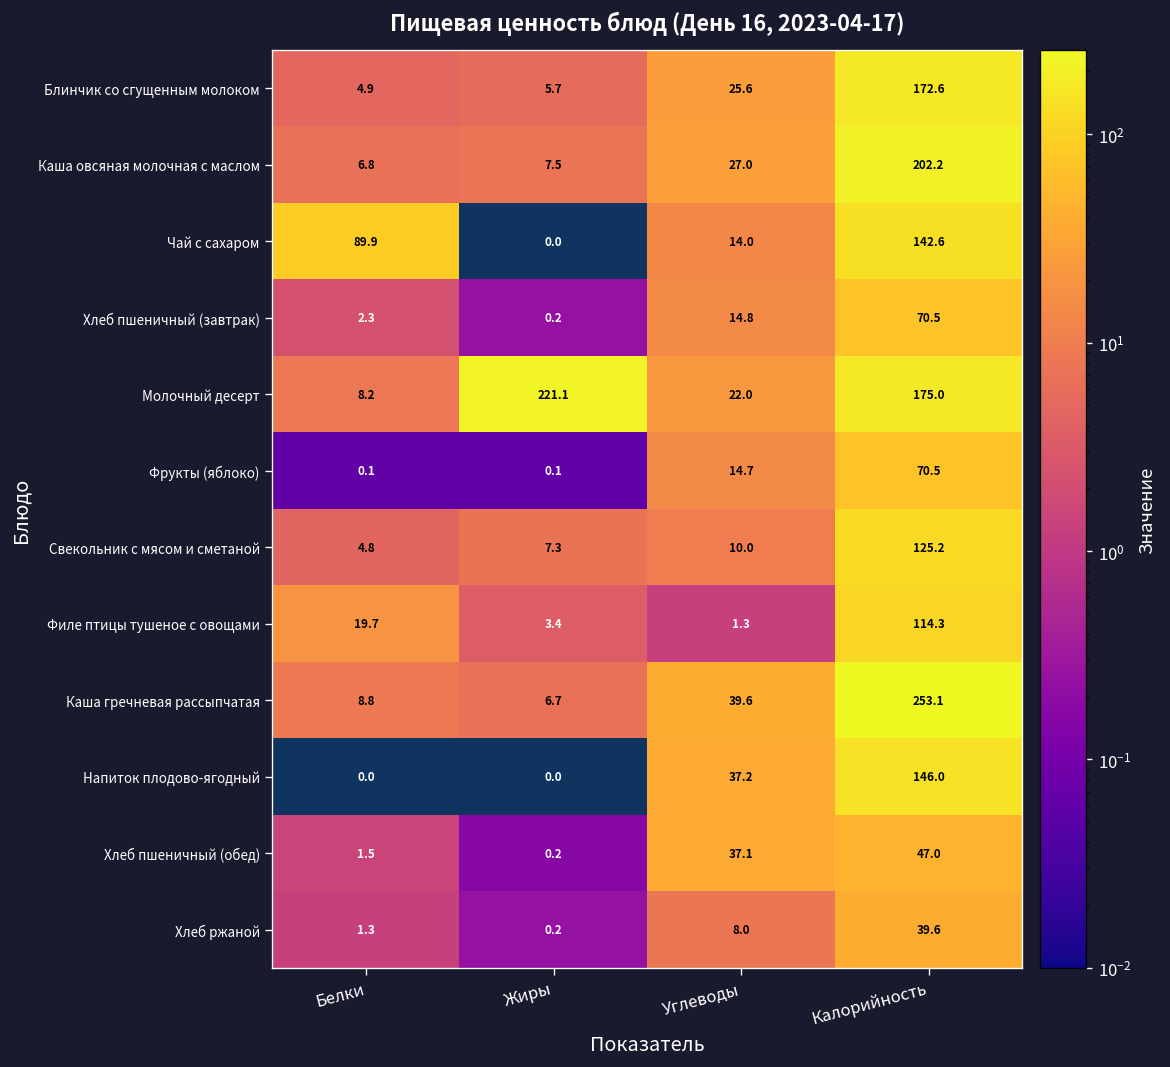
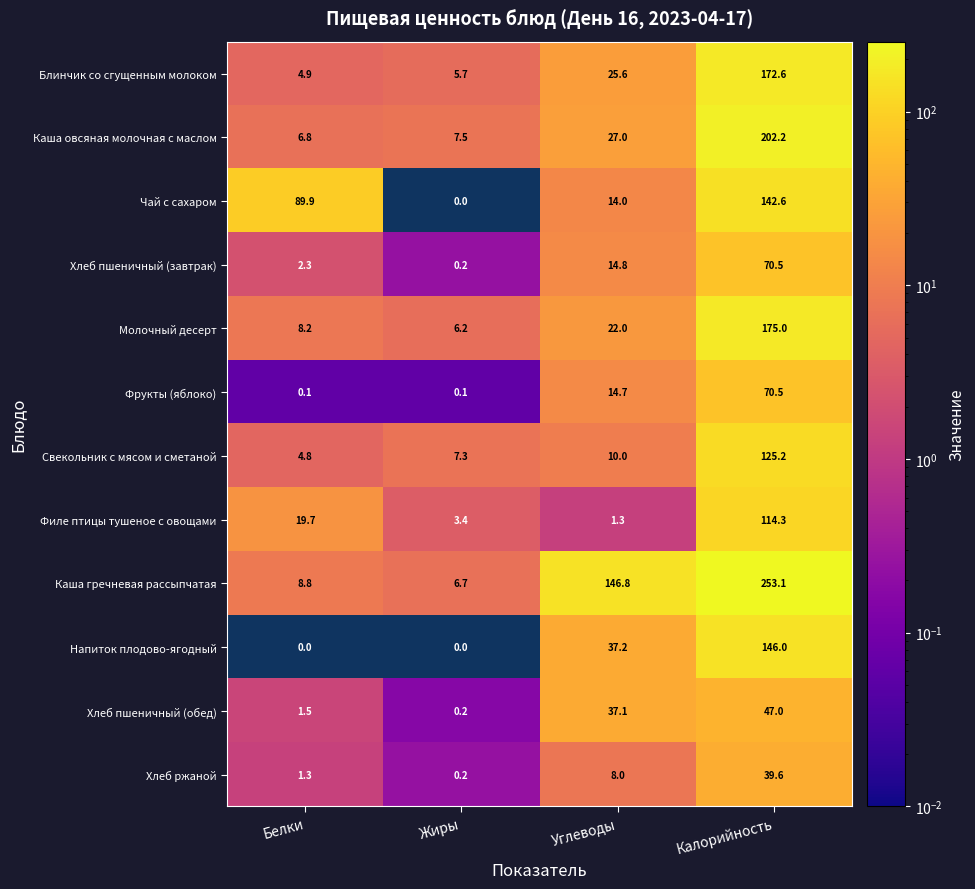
Молочный десерт, Жиры: 221.1 -> 6.2
Каша гречневая рассыпчатая, Углеводы: 39.6 -> 146.8
